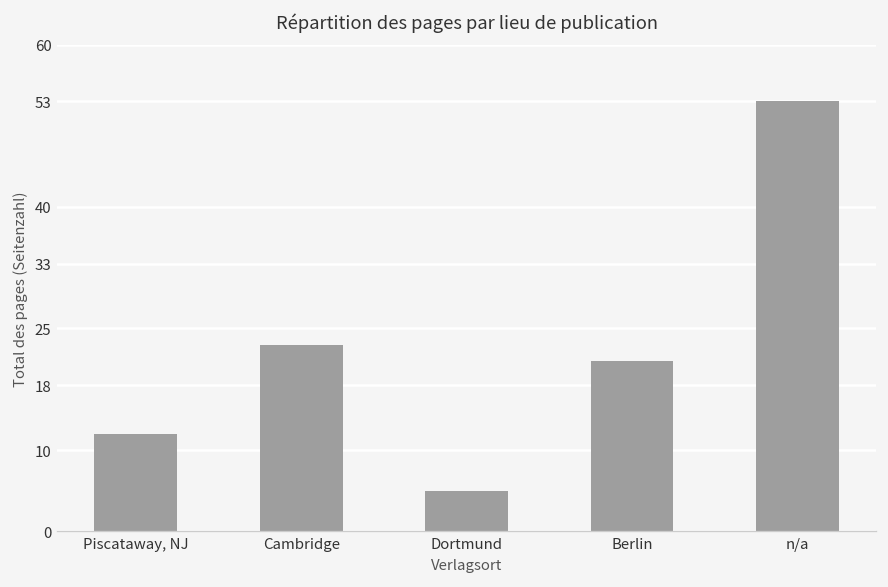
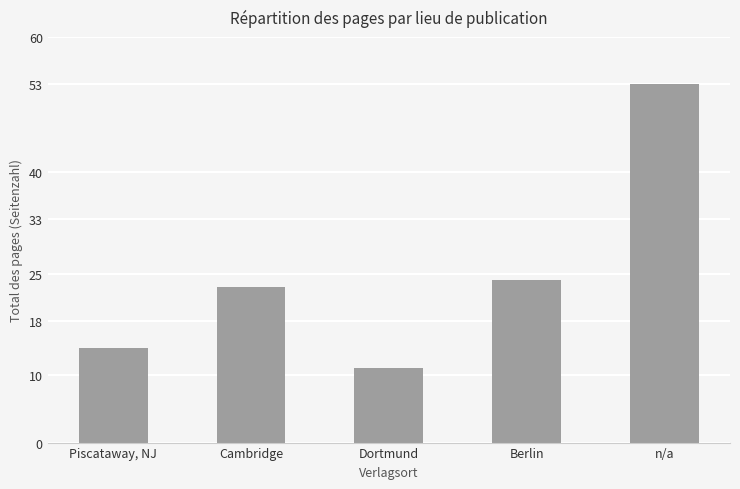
Piscataway, NJ: 12 -> 14
Dortmund: 5 -> 11
Berlin: 21 -> 24
